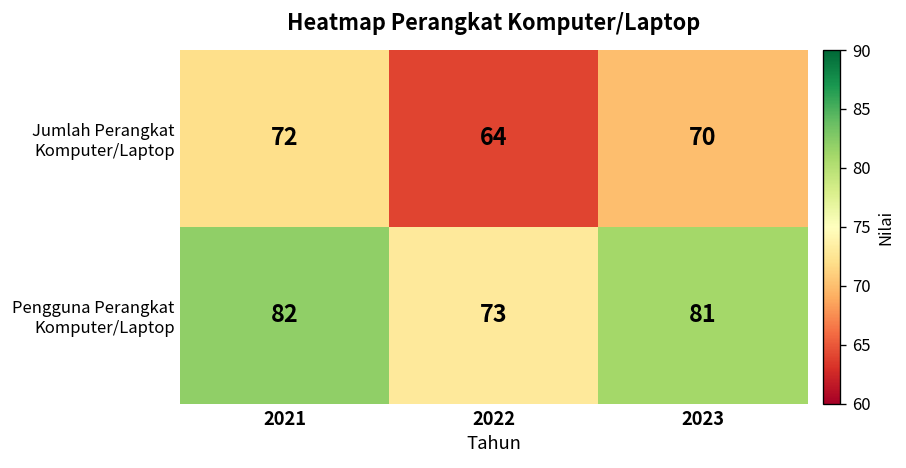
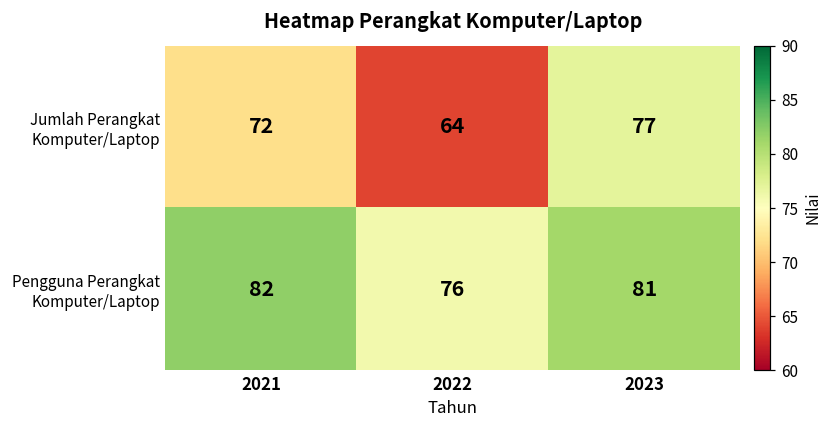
Jumlah Perangkat Komputer/Laptop, 2023: 70 -> 77
Pengguna Perangkat Komputer/Laptop, 2022: 73 -> 76
